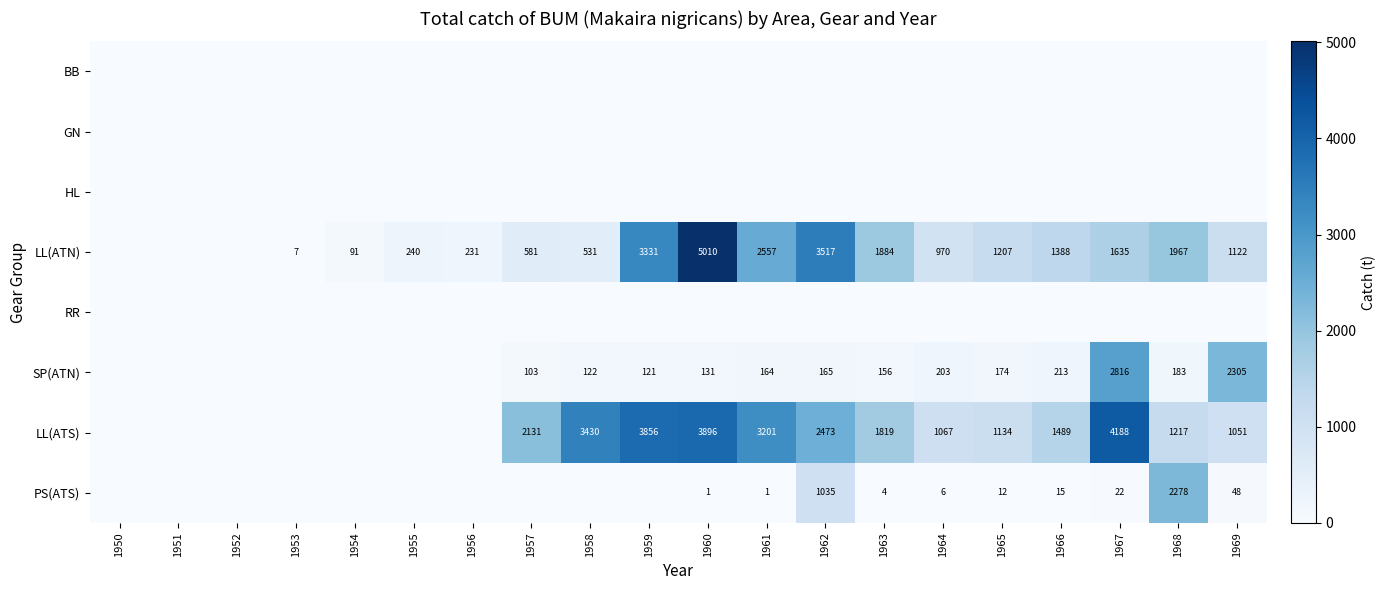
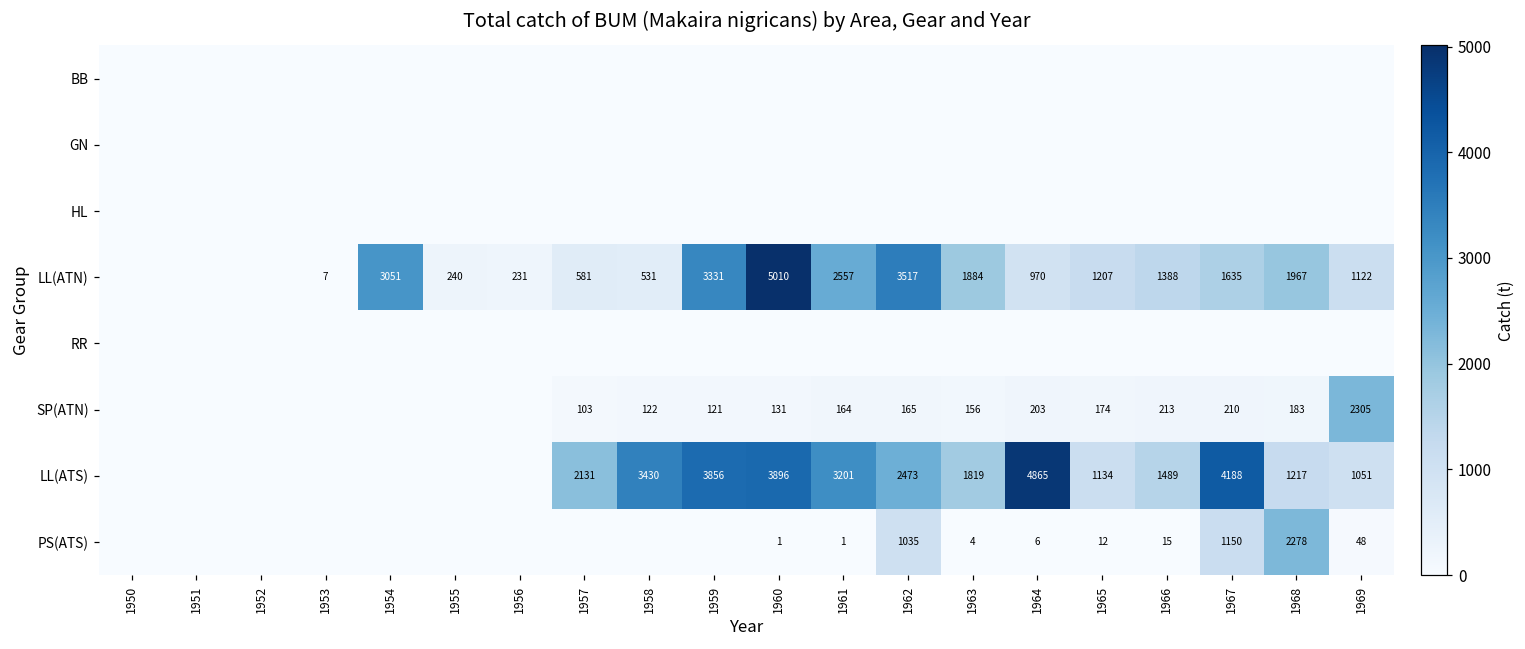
LL(ATN), 1954: 91 -> 3051
SP(ATN), 1967: 2816 -> 210
LL(ATS), 1964: 1067 -> 4865
PS(ATS), 1967: 22 -> 1150
